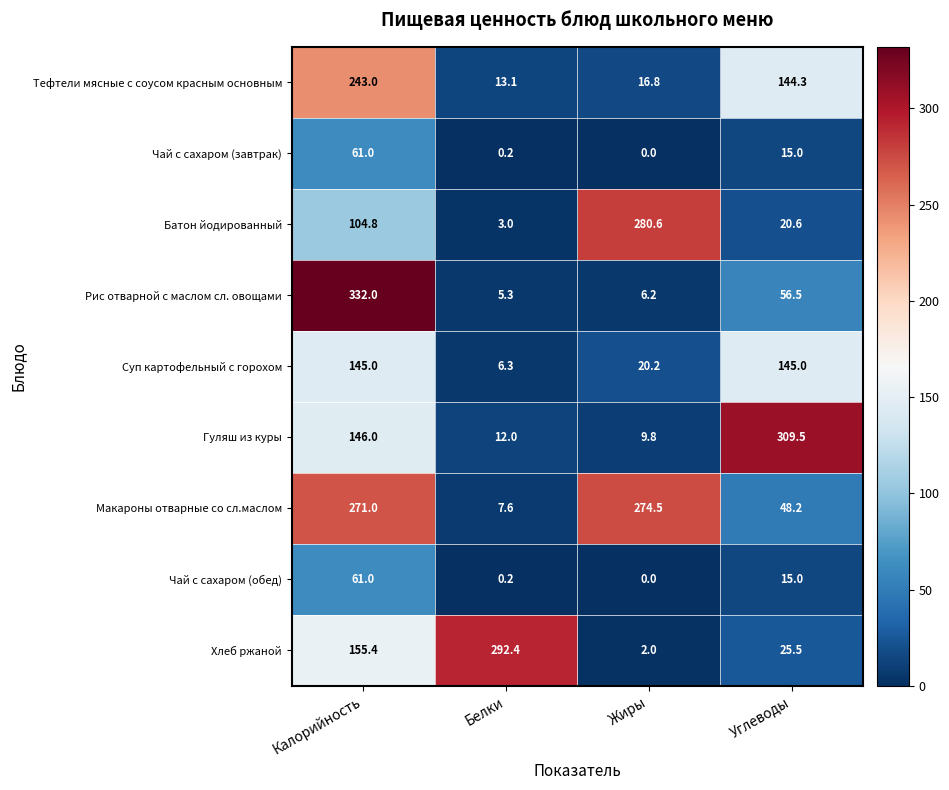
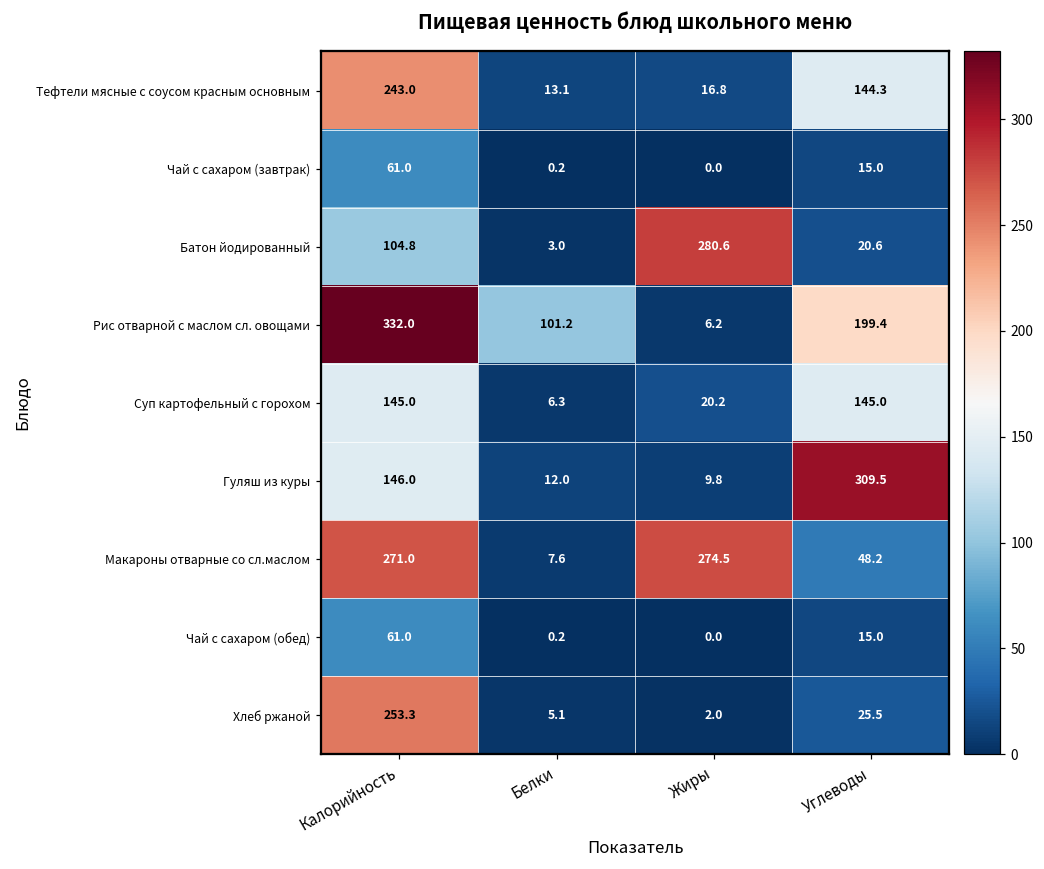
Рис отварной с маслом сл. овощами, Белки: 5.3 -> 101.2
Рис отварной с маслом сл. овощами, Углеводы: 56.5 -> 199.4
Хлеб ржаной, Калорийность: 155.4 -> 253.3
Хлеб ржаной, Белки: 292.4 -> 5.1
